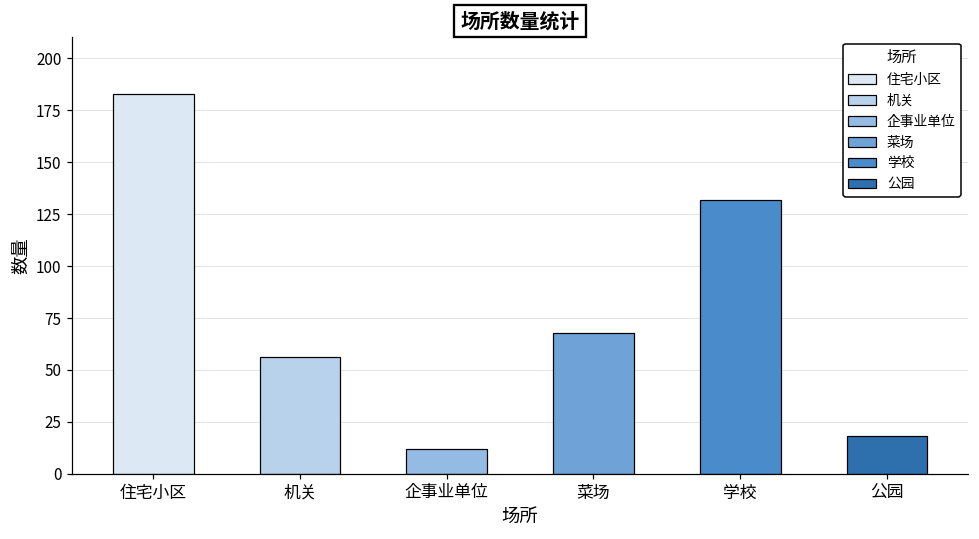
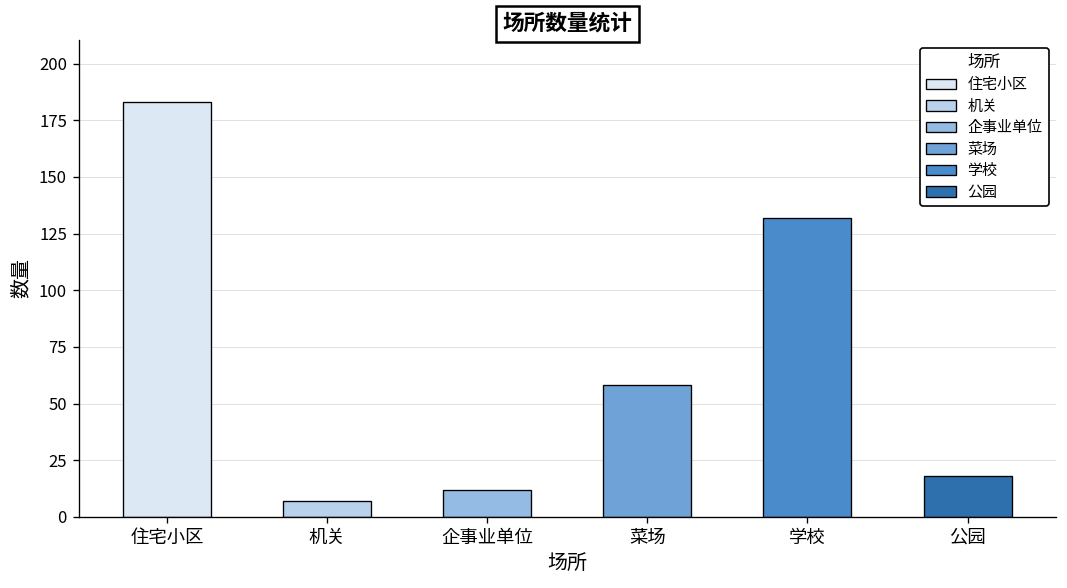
机关: 56 -> 7
菜场: 68 -> 58
